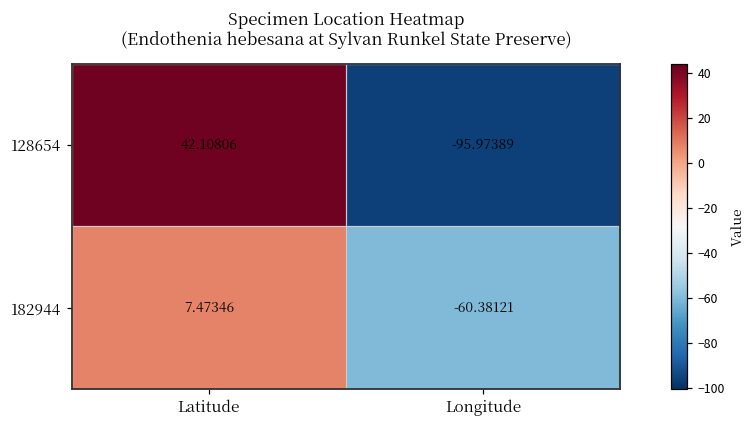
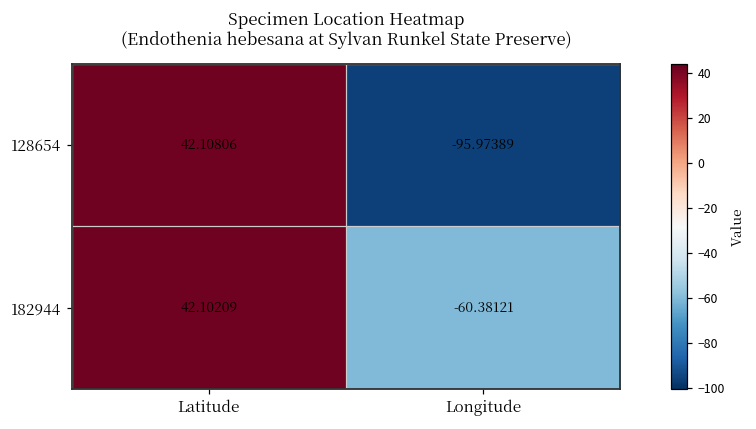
182944, Latitude: 7.47346 -> 42.10209
